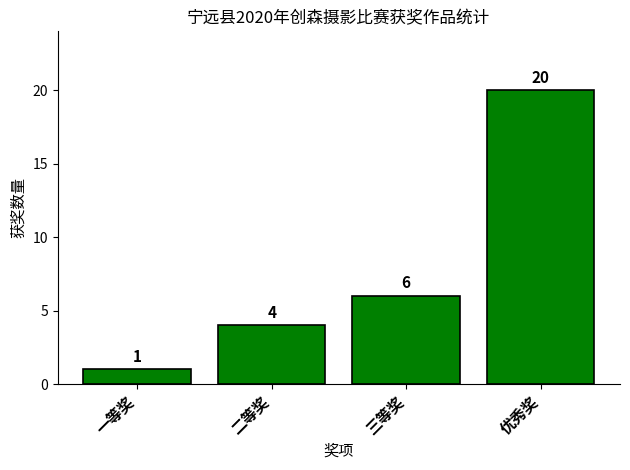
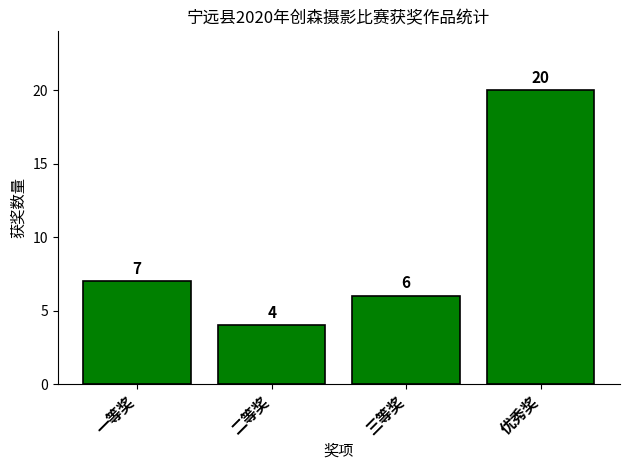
一等奖: 1 -> 7
